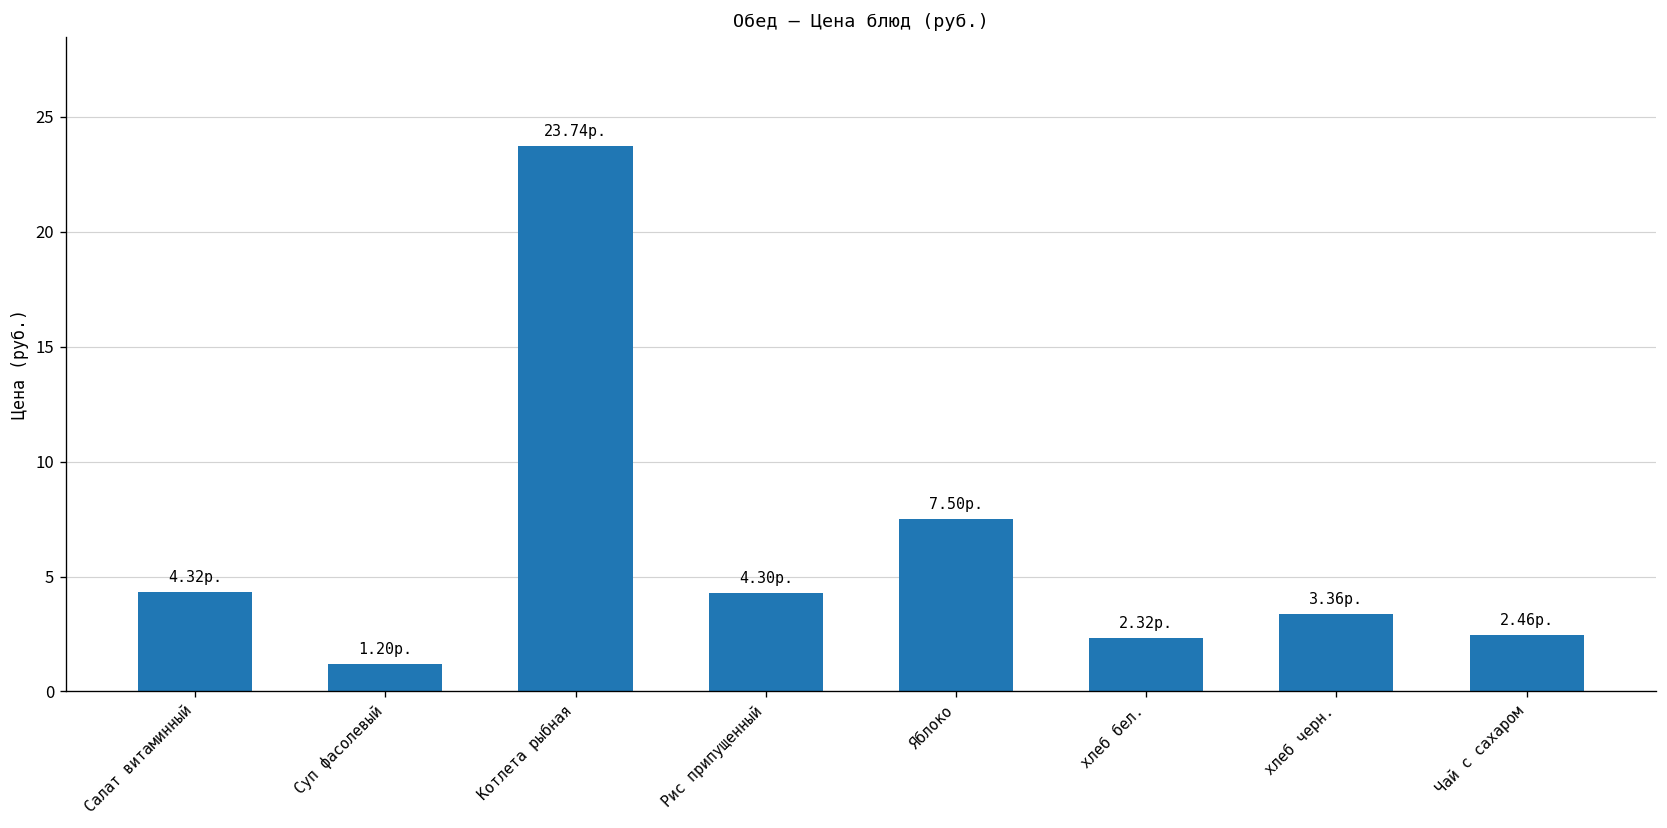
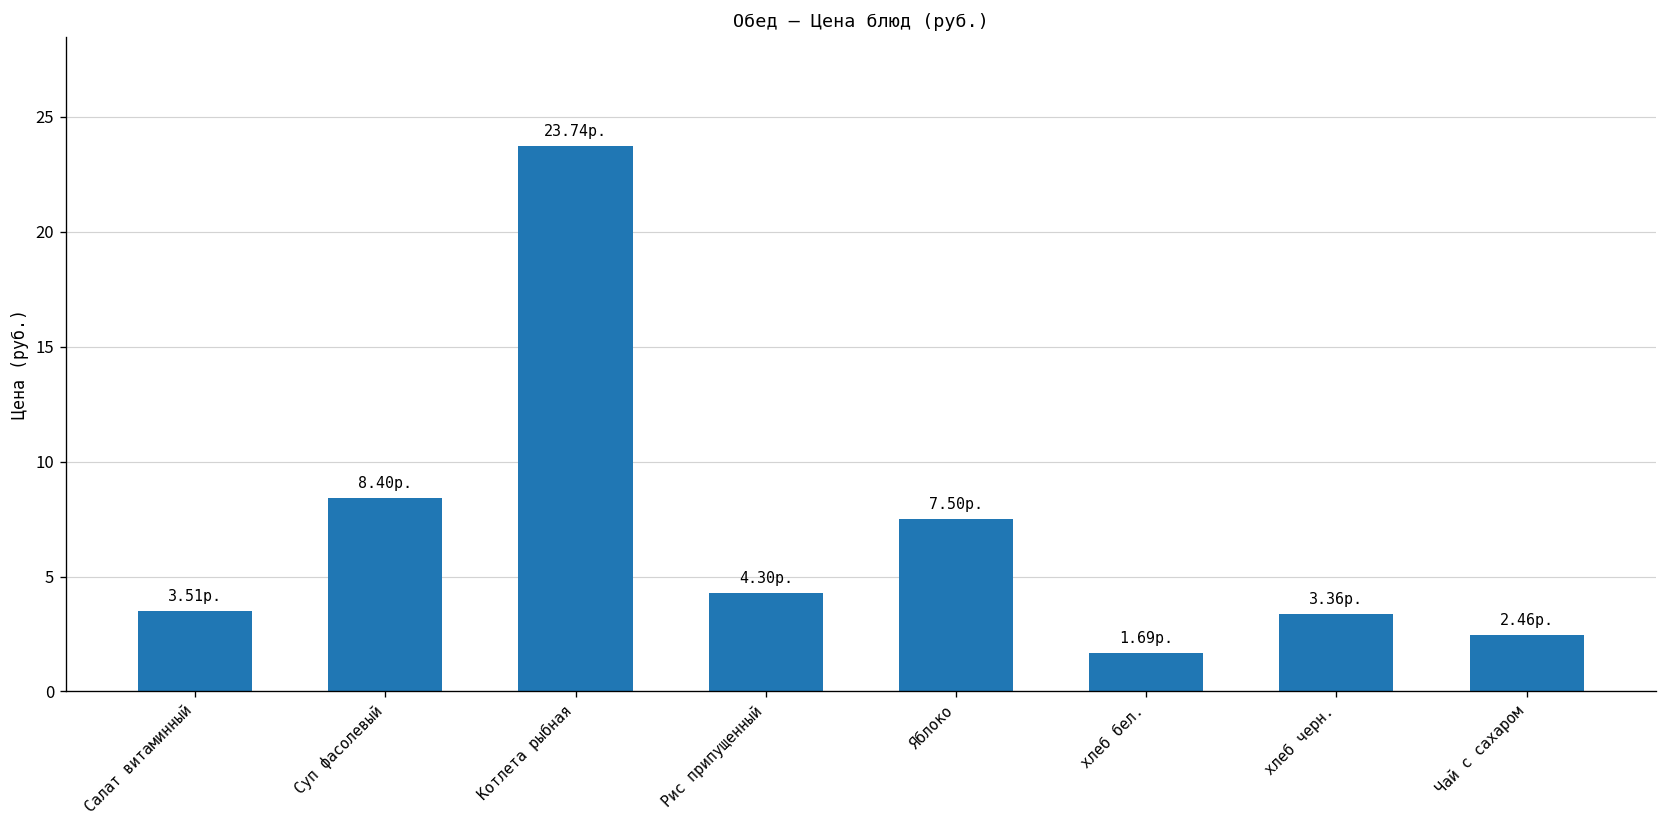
Салат витаминный: 4.32р. -> 3.51р.
Суп фасолевый: 1.20р. -> 8.40р.
хлеб бел.: 2.32р. -> 1.69р.
